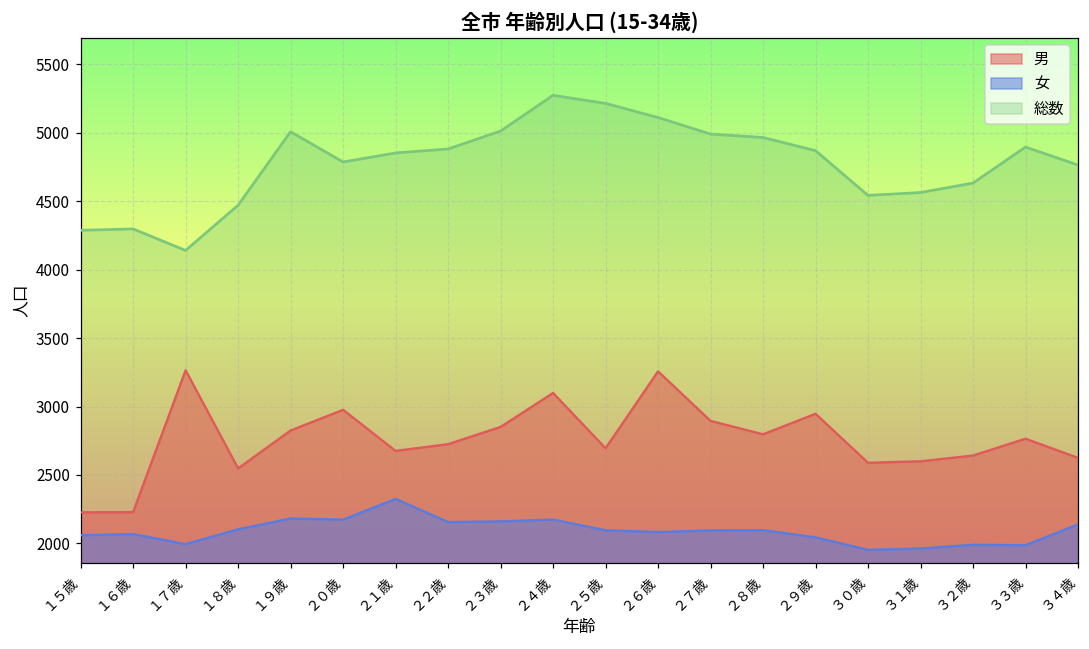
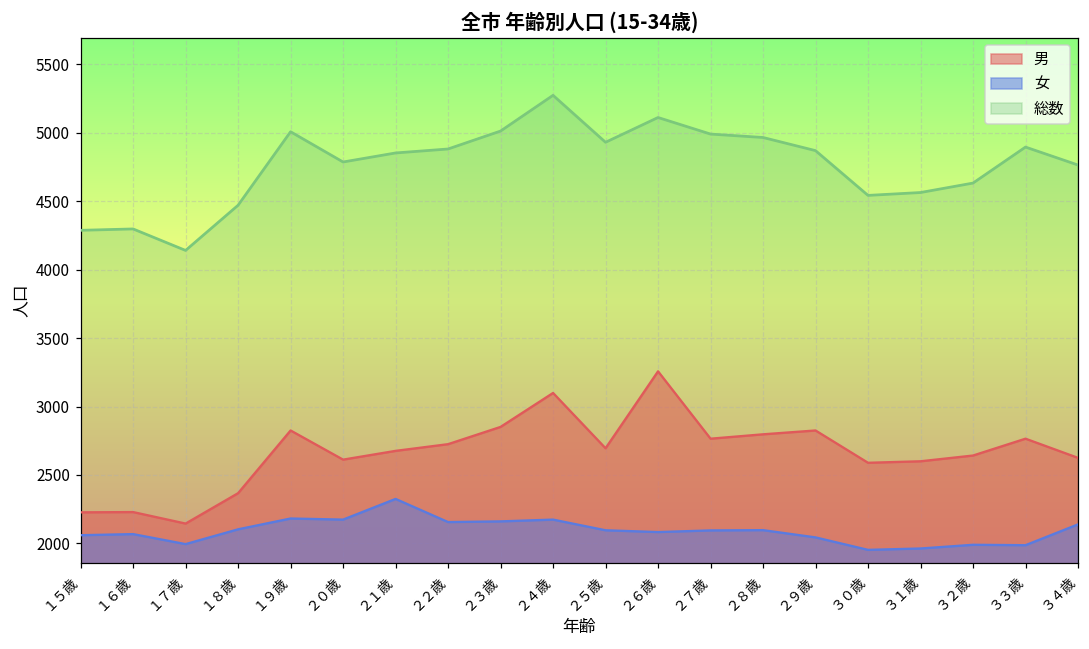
男, １７歳: 3270 -> 2150
男, １８歳: 2550 -> 2370
男, ２０歳: 2980 -> 2610
総数, ２５歳: 5210 -> 4930
男, ２７歳: 2900 -> 2770
男, ２９歳: 2950 -> 2830
